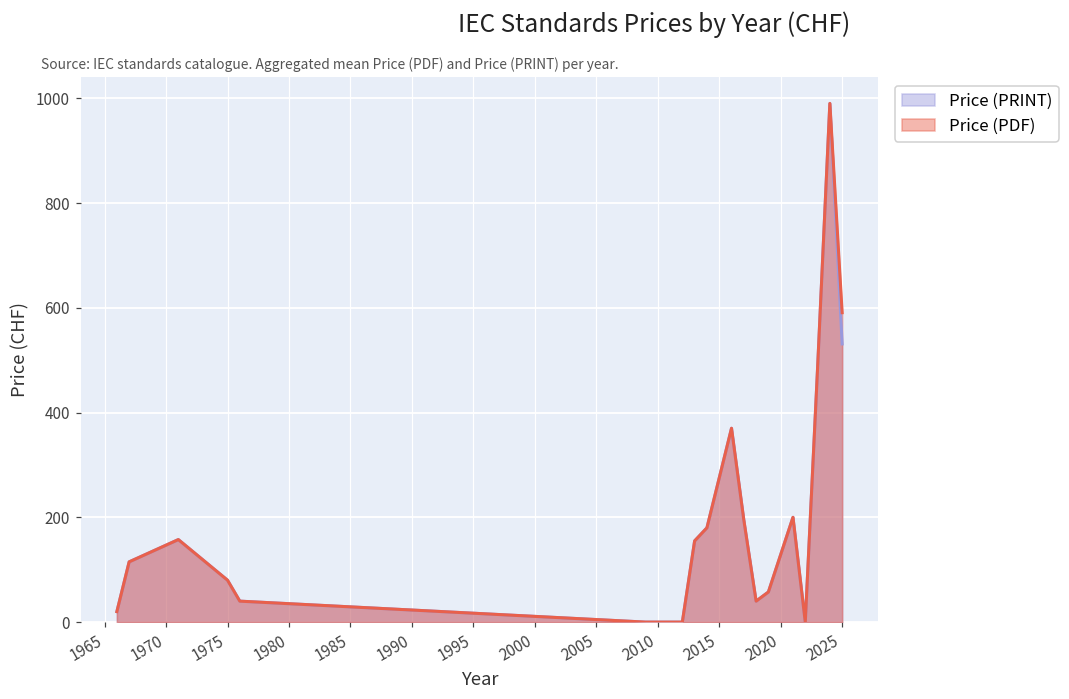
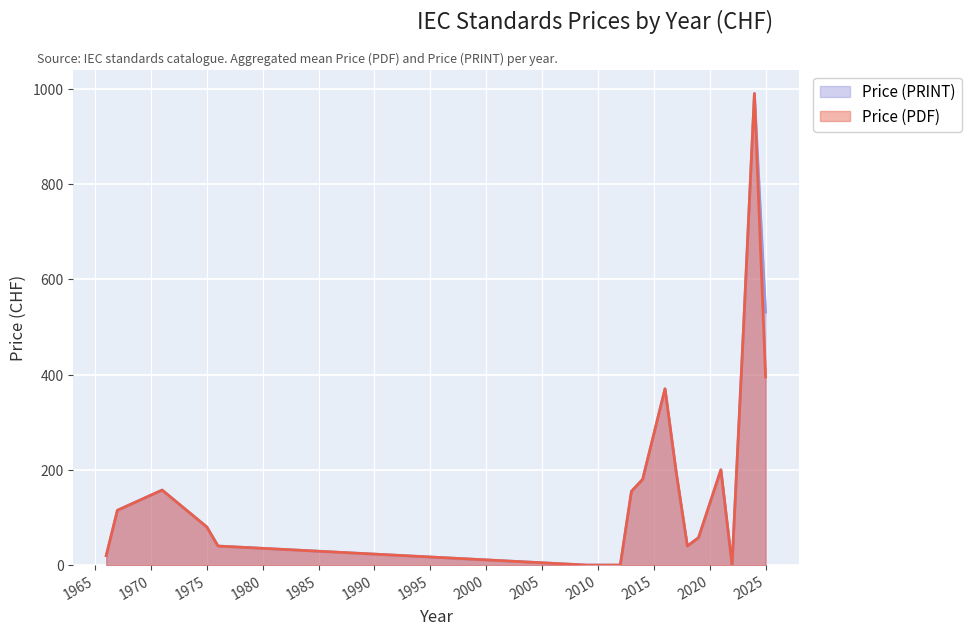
Price (PDF), 2025: 590 -> 400
